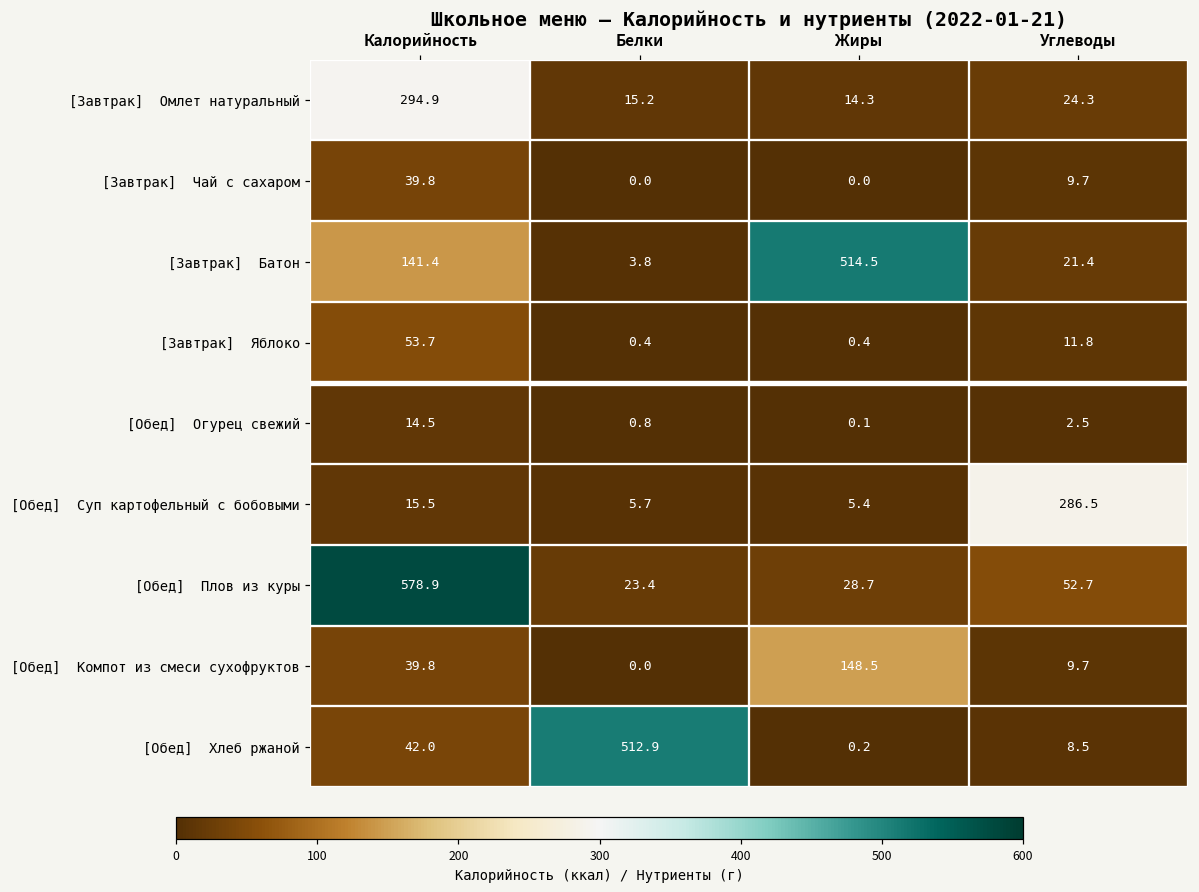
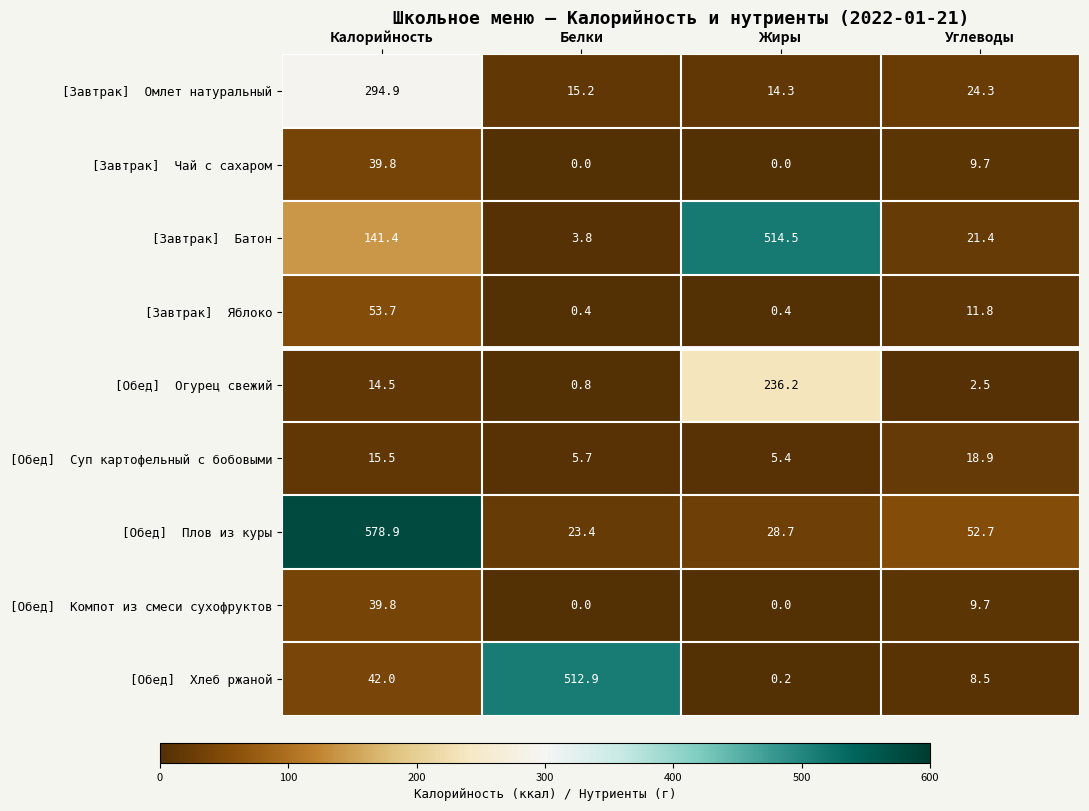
[Обед] Огурец свежий, Жиры: 0.1 -> 236.2
[Обед] Суп картофельный с бобовыми, Углеводы: 286.5 -> 18.9
[Обед] Компот из смеси сухофруктов, Жиры: 148.5 -> 0.0
